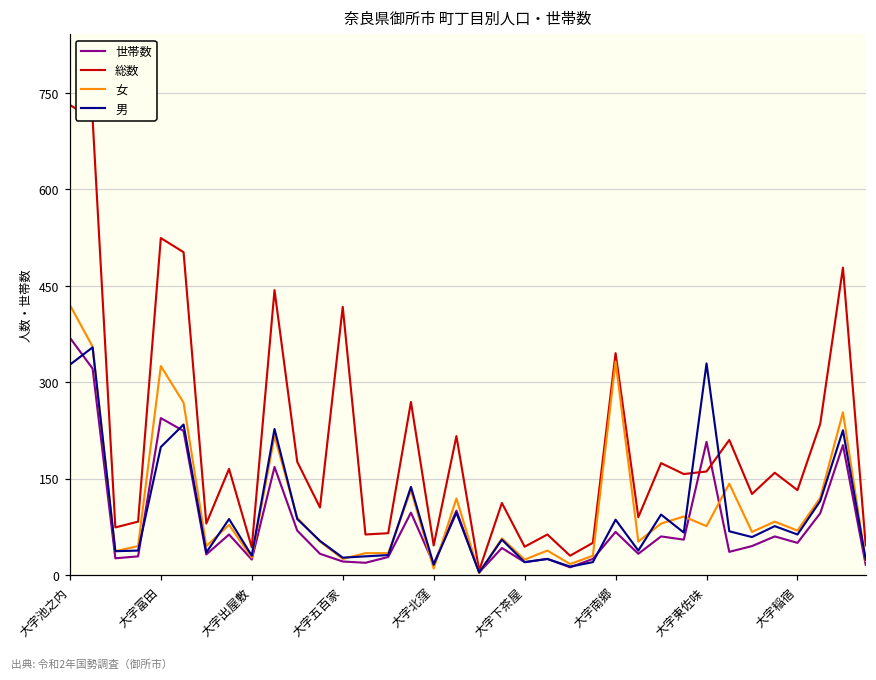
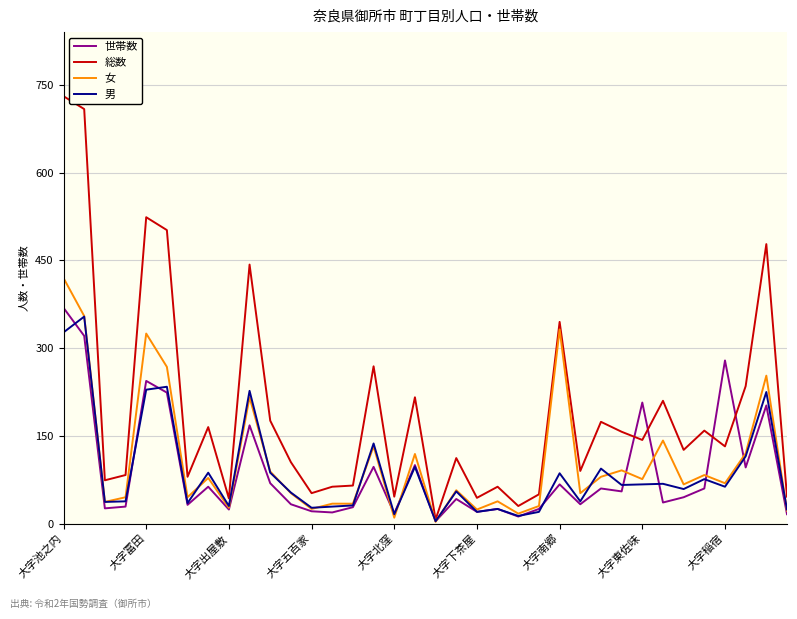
男, 大字冨田: 200 -> 230
総数, 大字五百家: 420 -> 50
総数, 大字東佐味: 160 -> 140
男, 大字東佐味: 330 -> 70
世帯数, 大字稲宿: 50 -> 280
